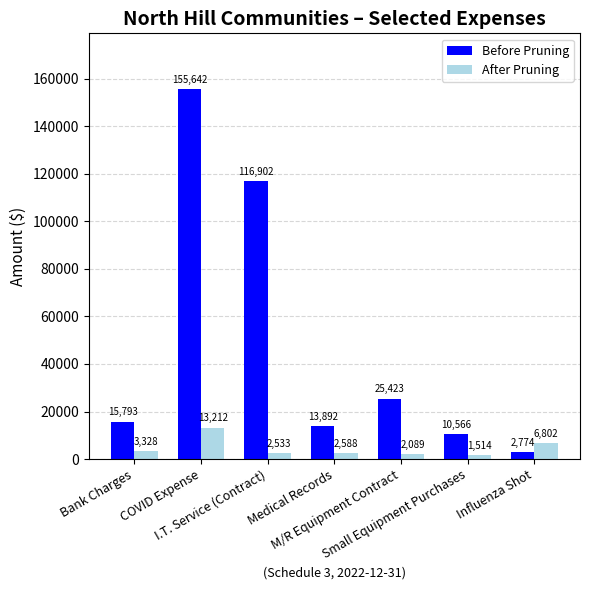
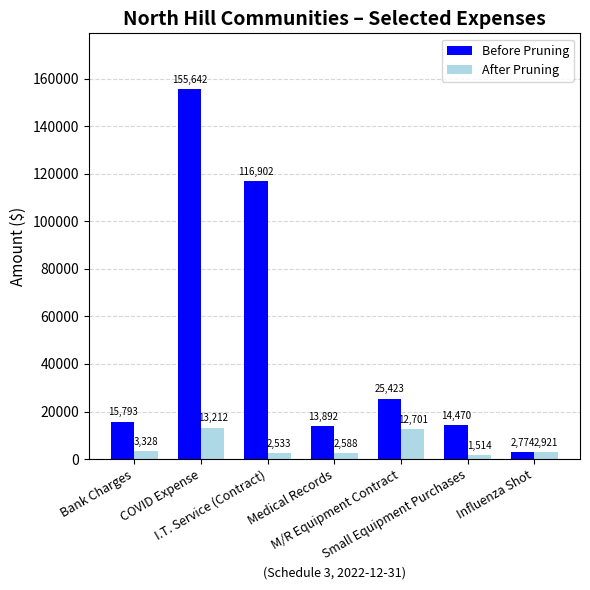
After Pruning, M/R Equipment Contract: 2,089 -> 12,701
Before Pruning, Small Equipment Purchases: 10,566 -> 14,470
After Pruning, Influenza Shot: 6,802 -> 2,921
